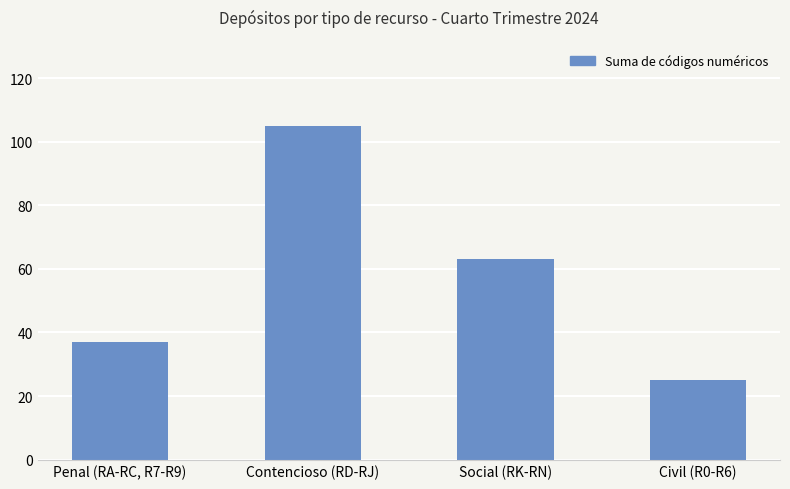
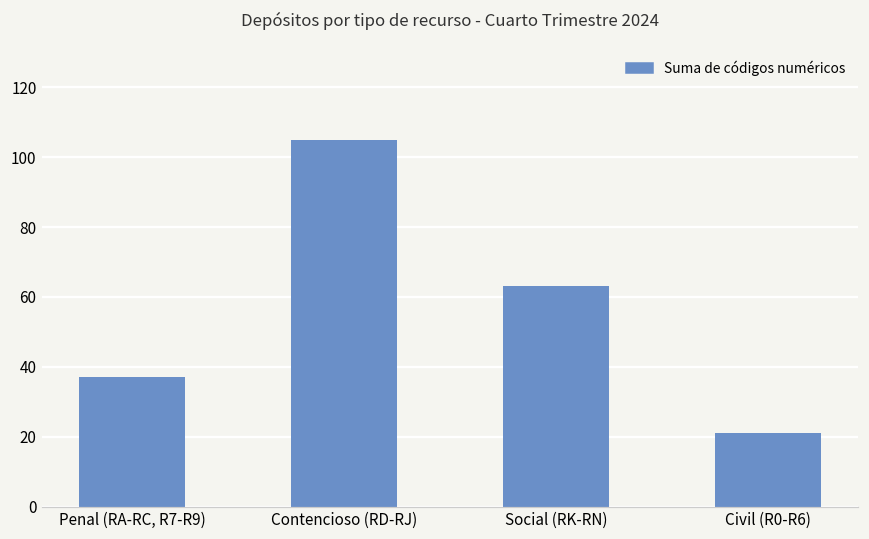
Civil (R0-R6): 25 -> 21
